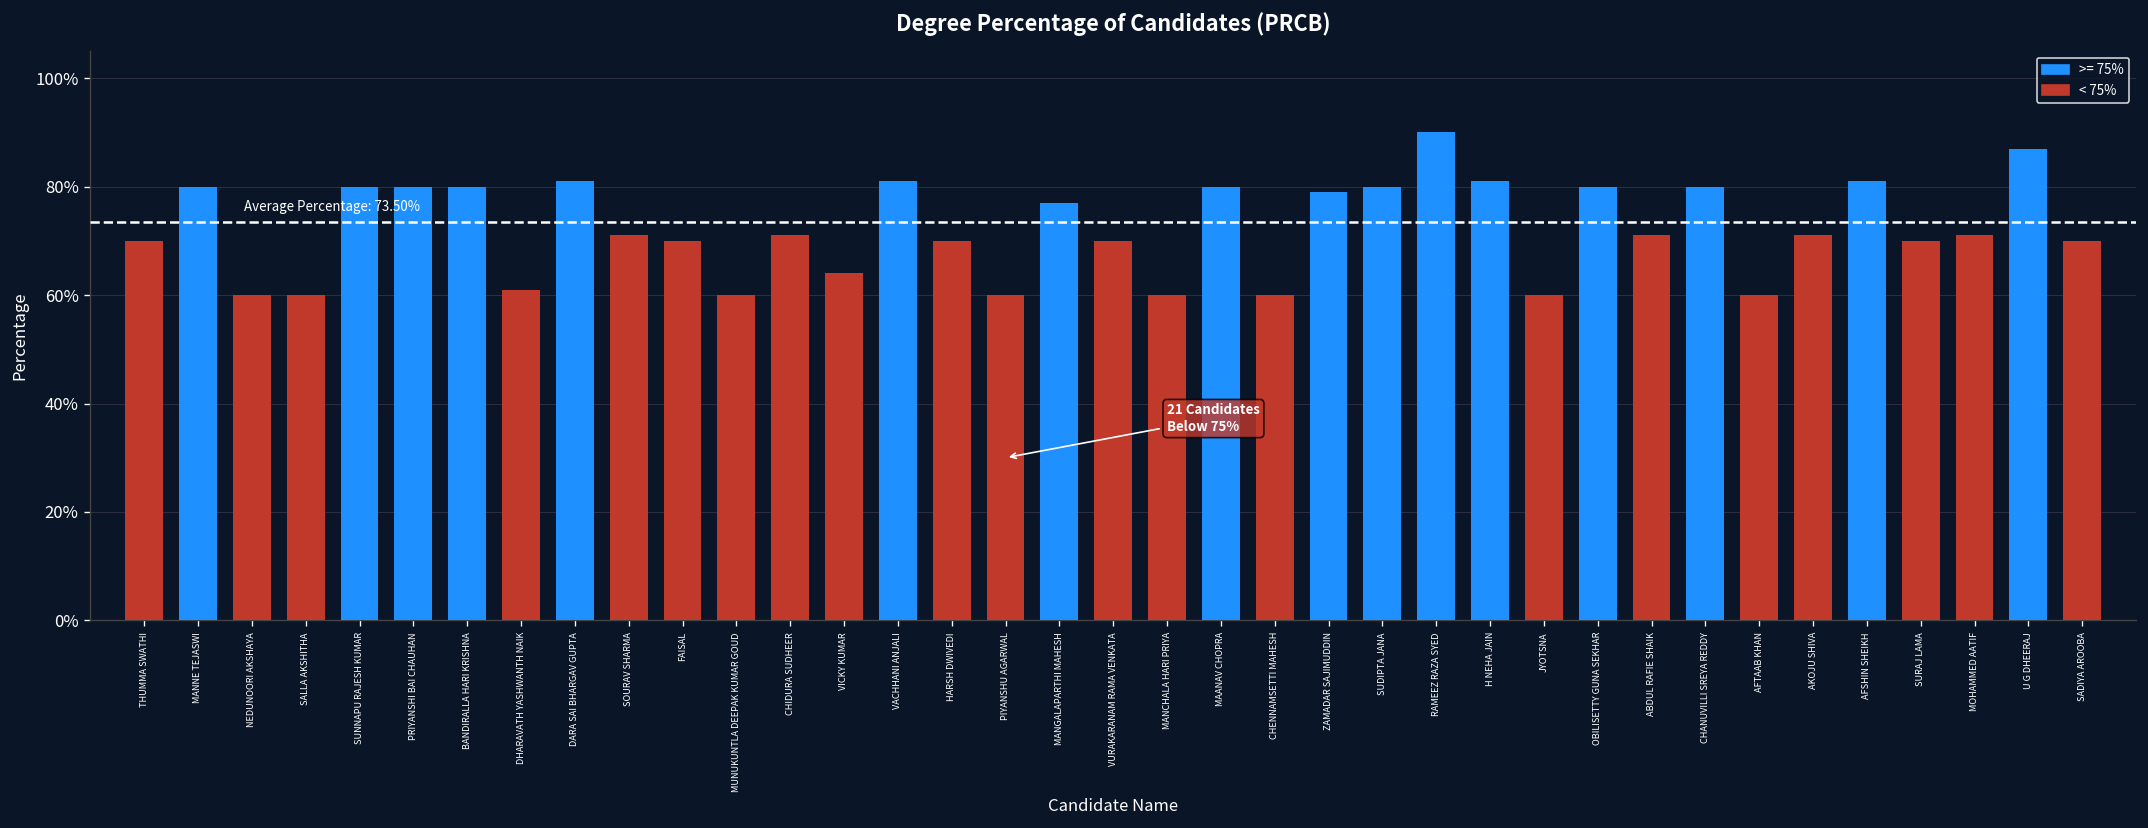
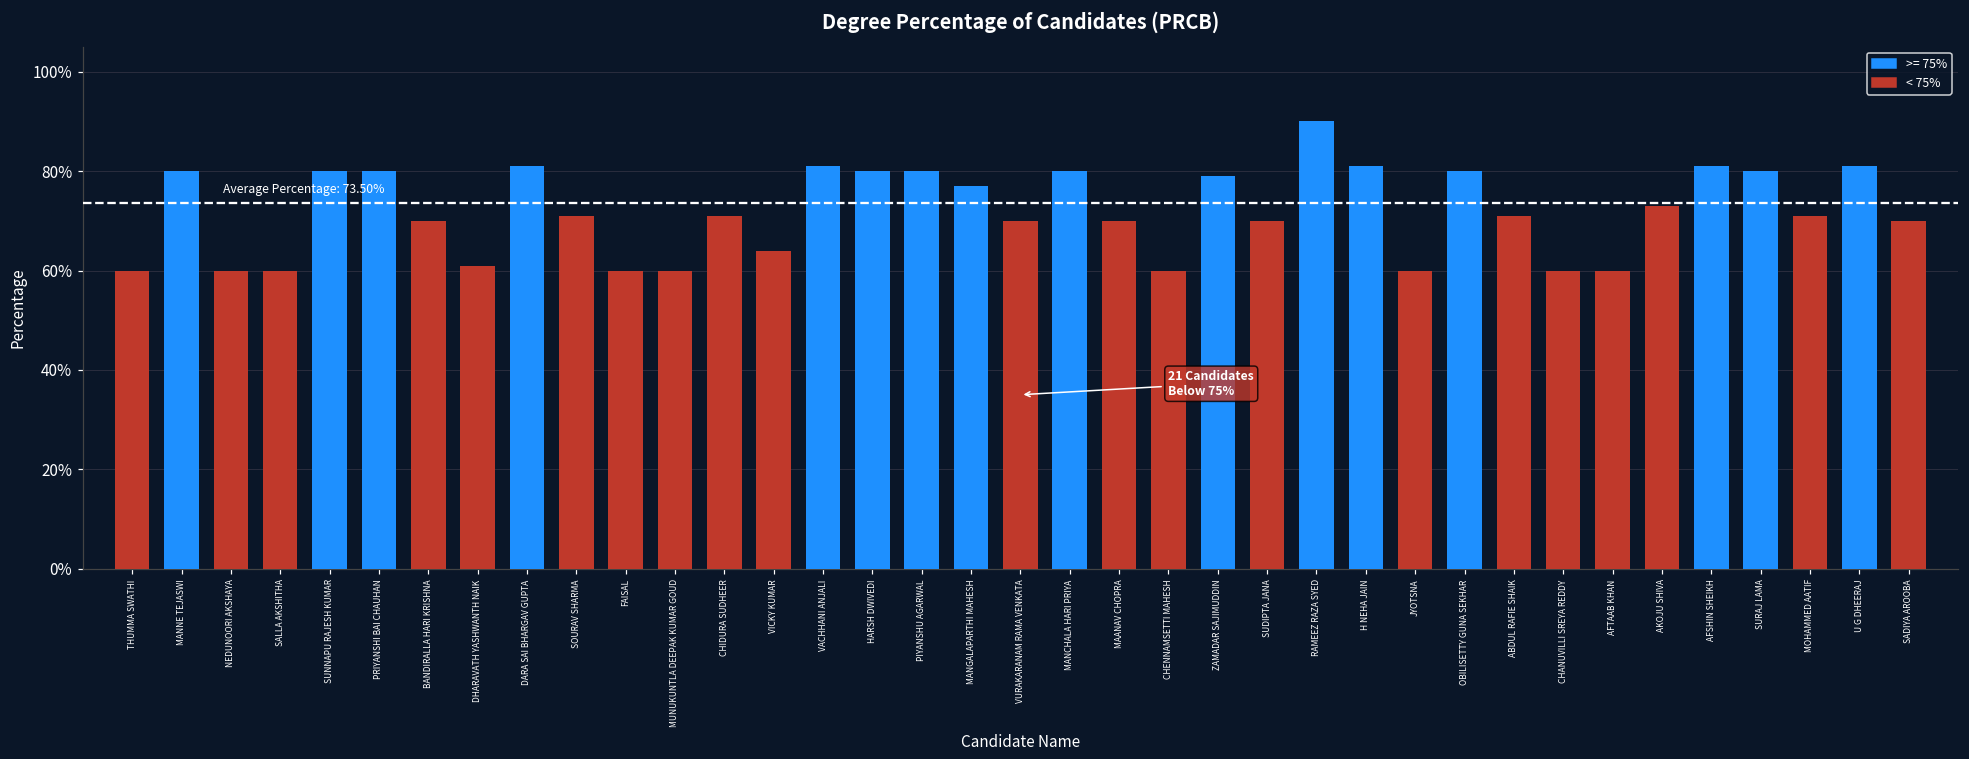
THUMMA SWATHI: 70% -> 60%
BANDIRALLA HARI KRISHNA: 80% -> 70%
FAISAL: 70% -> 60%
HARSH DWIVEDI: 70% -> 80%
PIYANSHU AGARWAL: 60% -> 80%
MANCHALA HARI PRIYA: 60% -> 80%
MAANAV CHOPRA: 80% -> 70%
SUDIPTA JANA: 80% -> 70%
CHANUVILLI SREYA REDDY: 80% -> 60%
AKOJU SHIVA: 71% -> 73%
SURAJ LAMA: 70% -> 80%
U G DHEERAJ: 87% -> 81%
